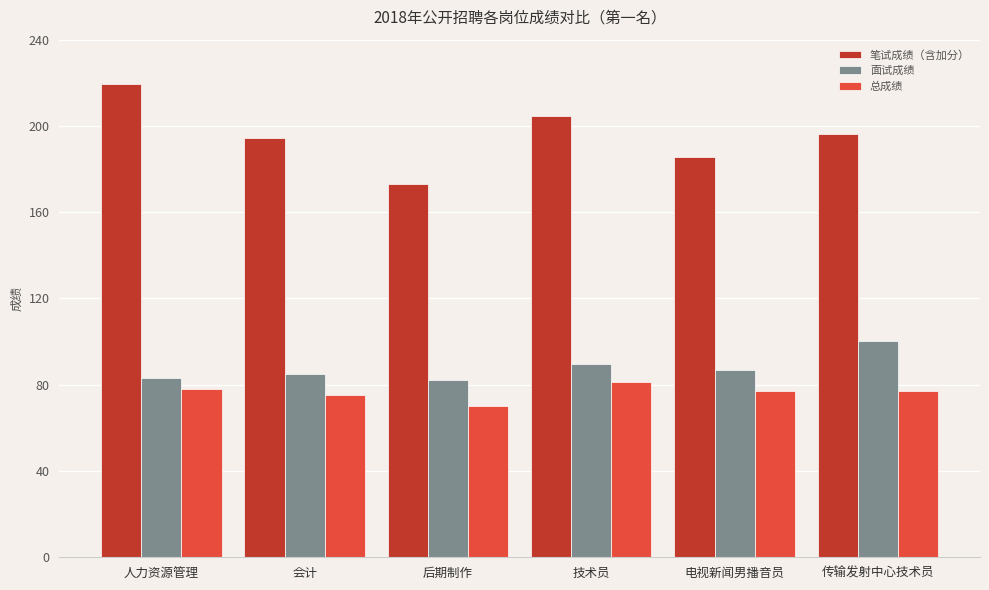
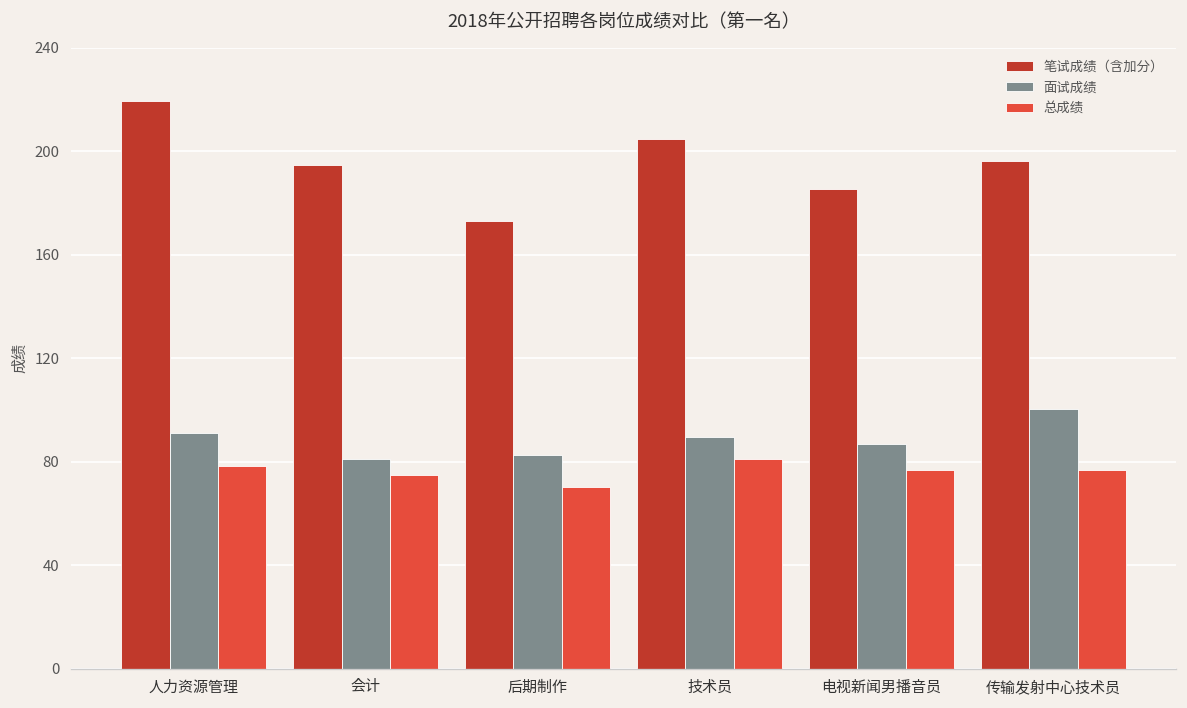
面试成绩, 人力资源管理: 83 -> 91
面试成绩, 会计: 85 -> 81
